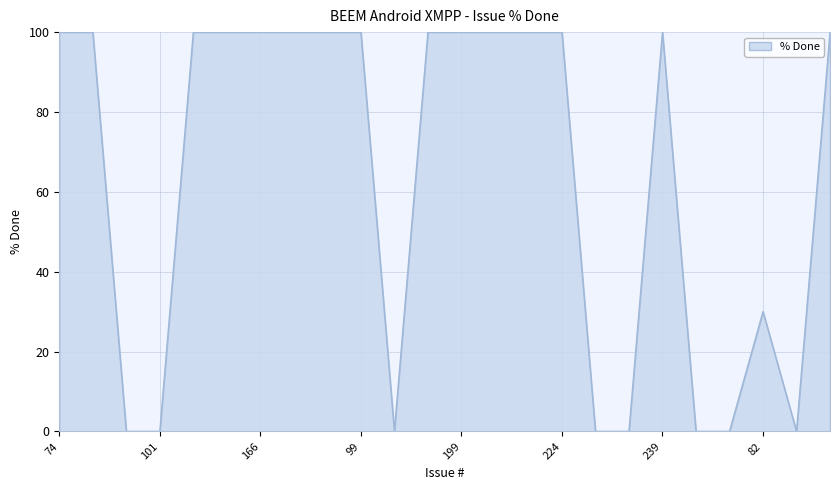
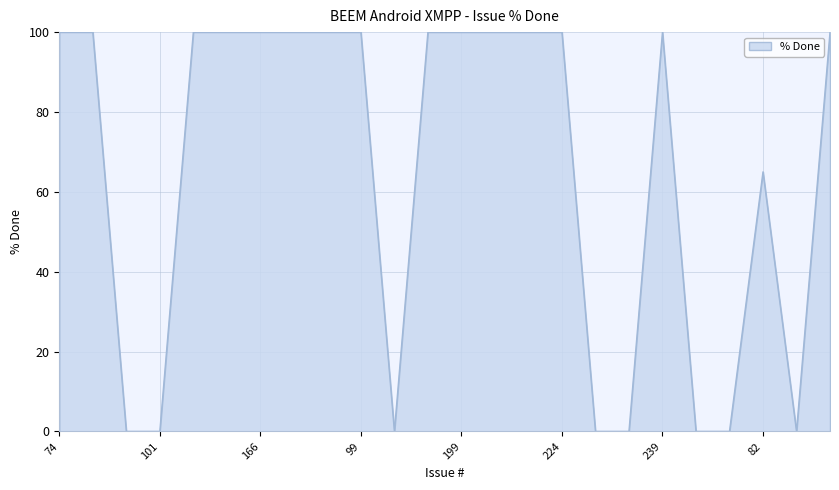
82: 30 -> 65
